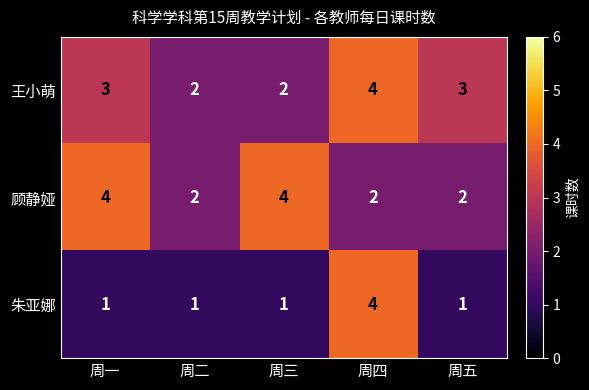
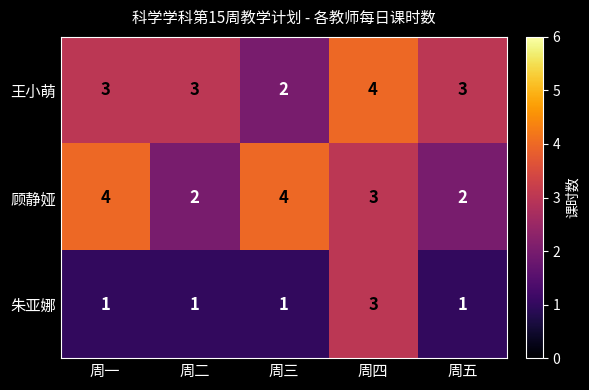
王小萌, 周二: 2 -> 3
顾静娅, 周四: 2 -> 3
朱亚娜, 周四: 4 -> 3
